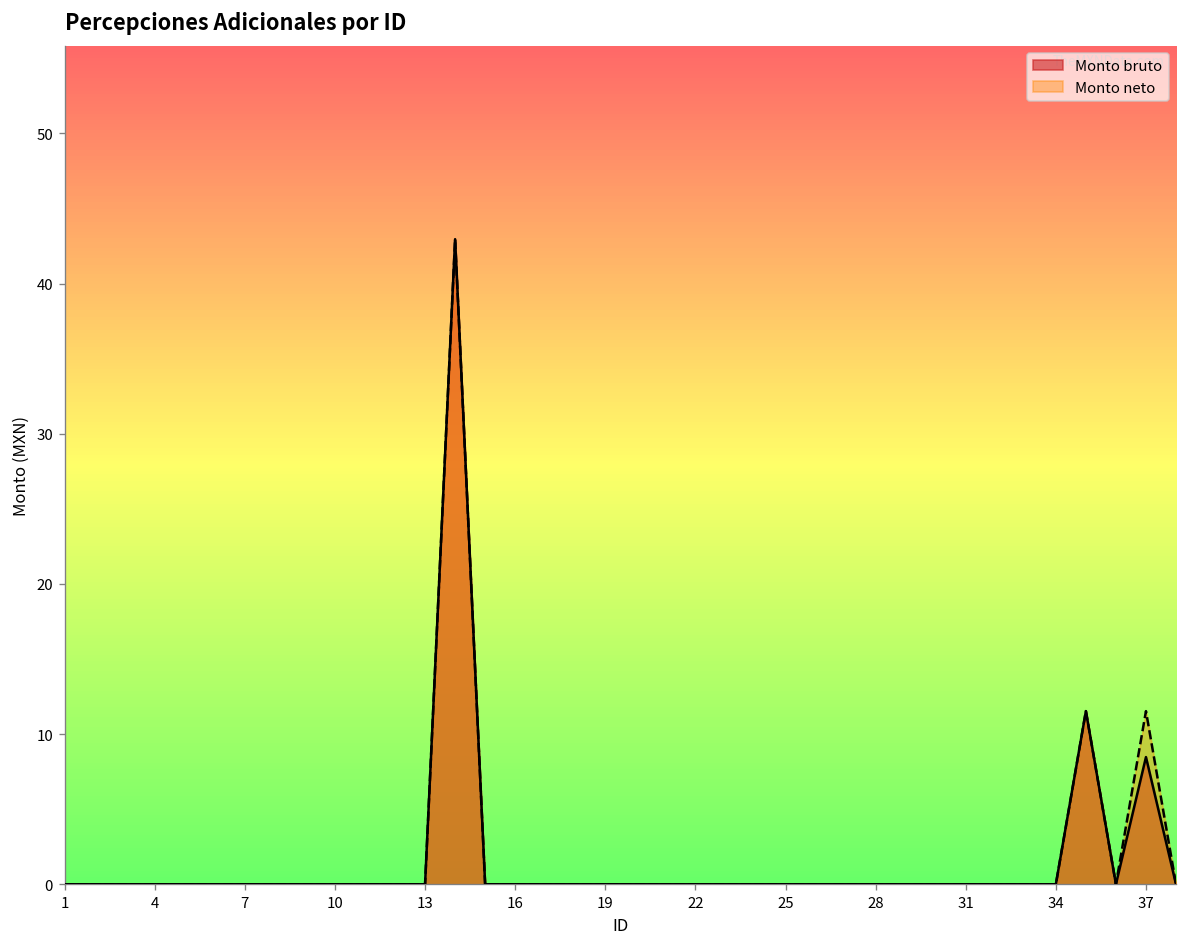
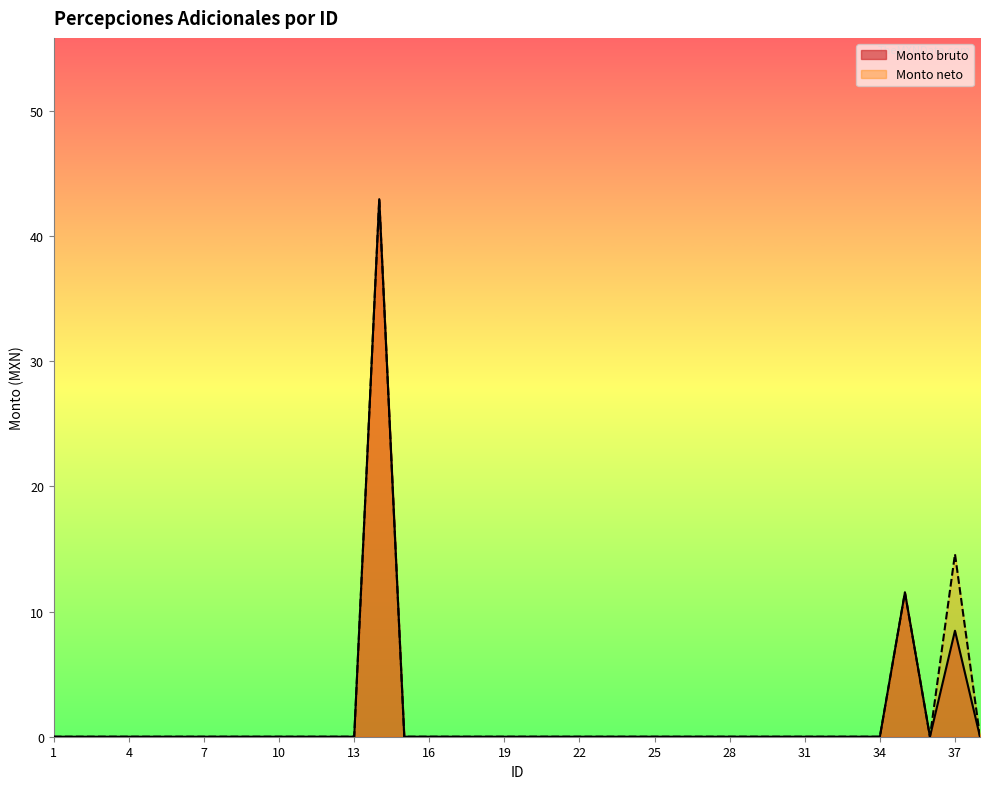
Monto neto, 37: 11.5 -> 14.6
